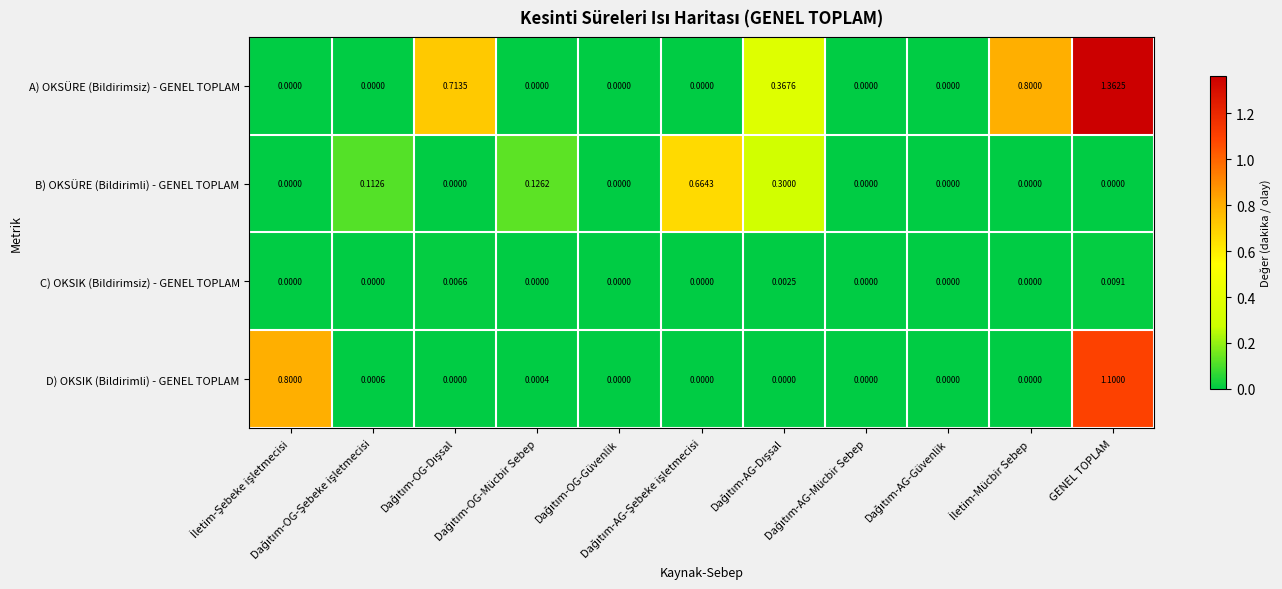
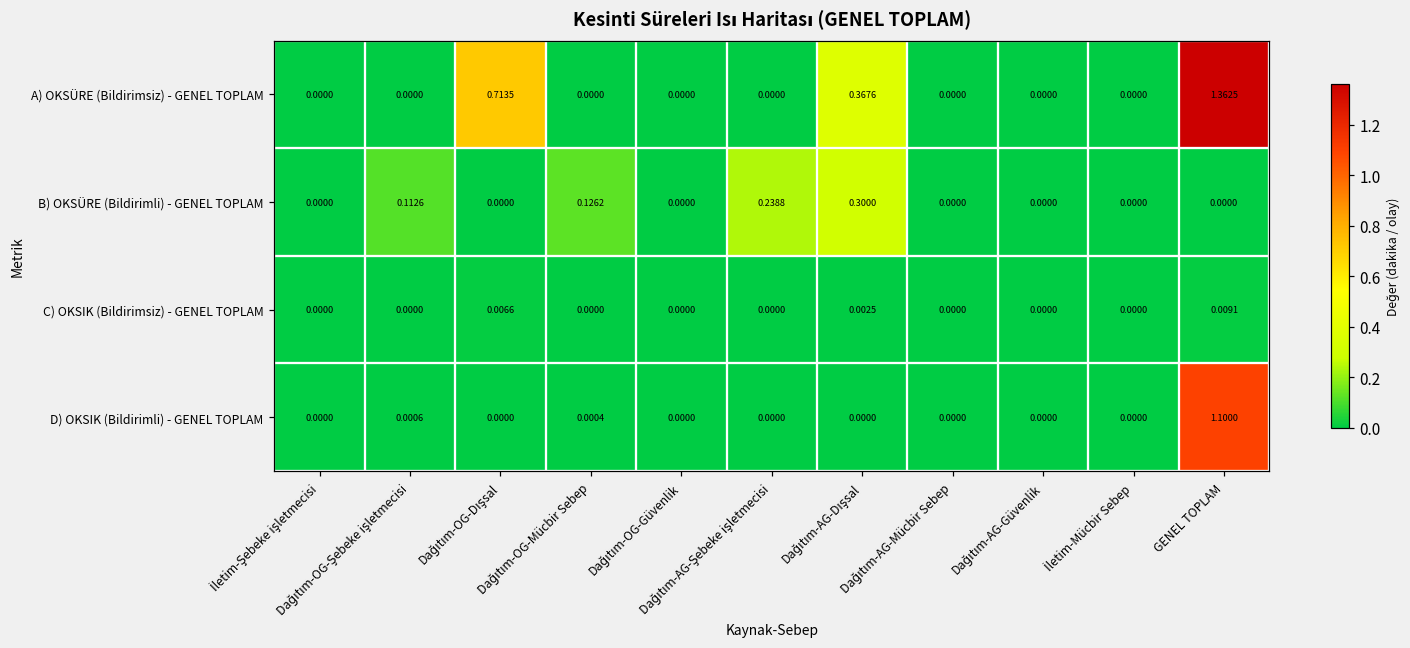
A) OKSÜRE (Bildirimsiz) - GENEL TOPLAM, İletim-Mücbir Sebep: 0.8000 -> 0.0000
B) OKSÜRE (Bildirimli) - GENEL TOPLAM, Dağıtım-AG-Şebeke işletmecisi: 0.6643 -> 0.2388
D) OKSIK (Bildirimli) - GENEL TOPLAM, İletim-Şebeke işletmecisi: 0.8000 -> 0.0000
